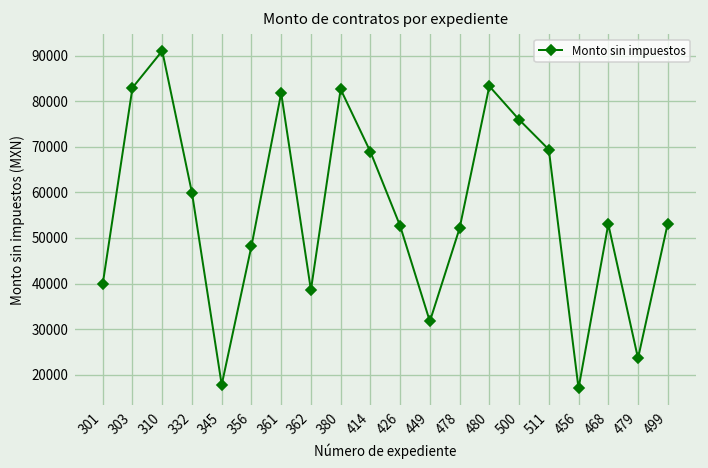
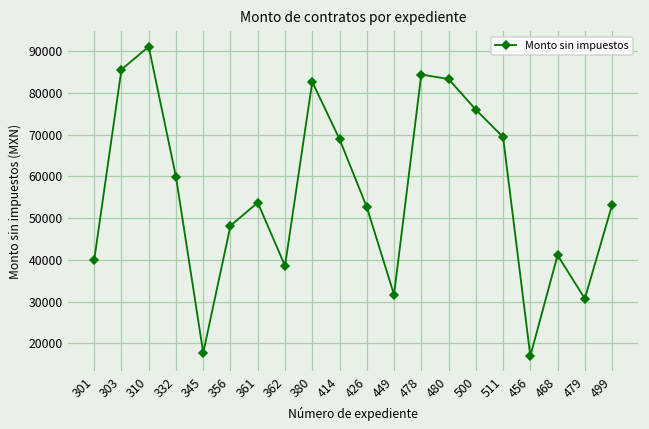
303: 83000 -> 86000
361: 82000 -> 54000
478: 52000 -> 84000
468: 53000 -> 41000
479: 24000 -> 31000
